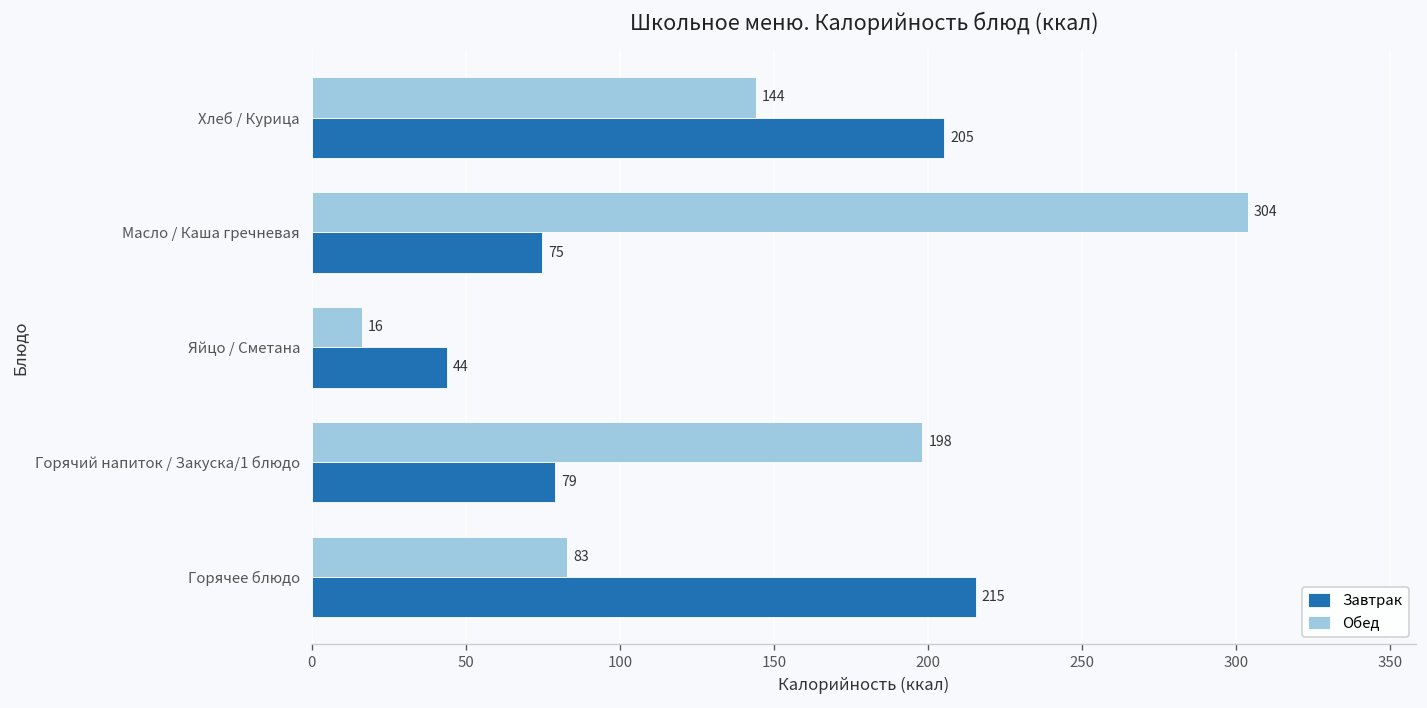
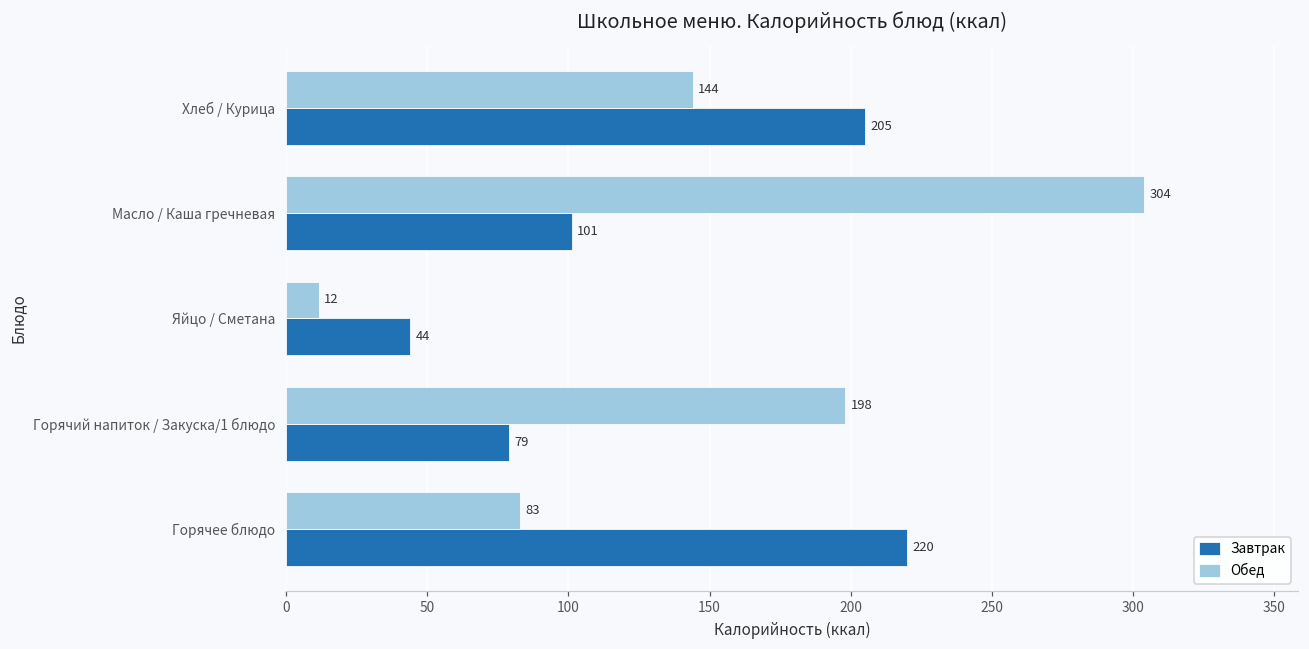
Завтрак, Масло / Каша гречневая: 75 -> 101
Обед, Яйцо / Сметана: 16 -> 12
Завтрак, Горячее блюдо: 215 -> 220
